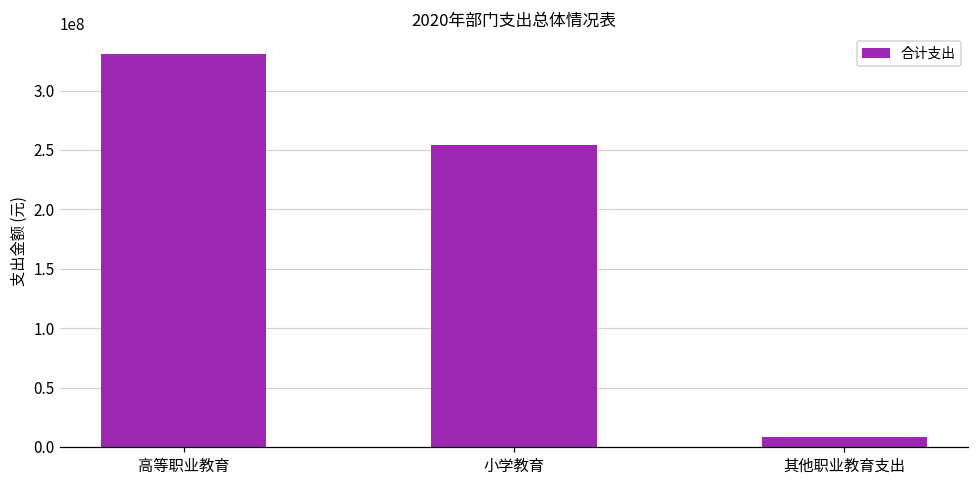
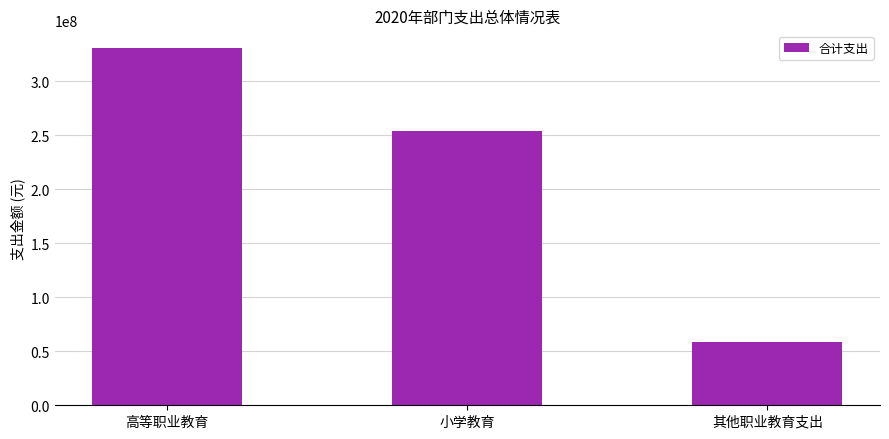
其他职业教育支出: 9000000 -> 58000000
